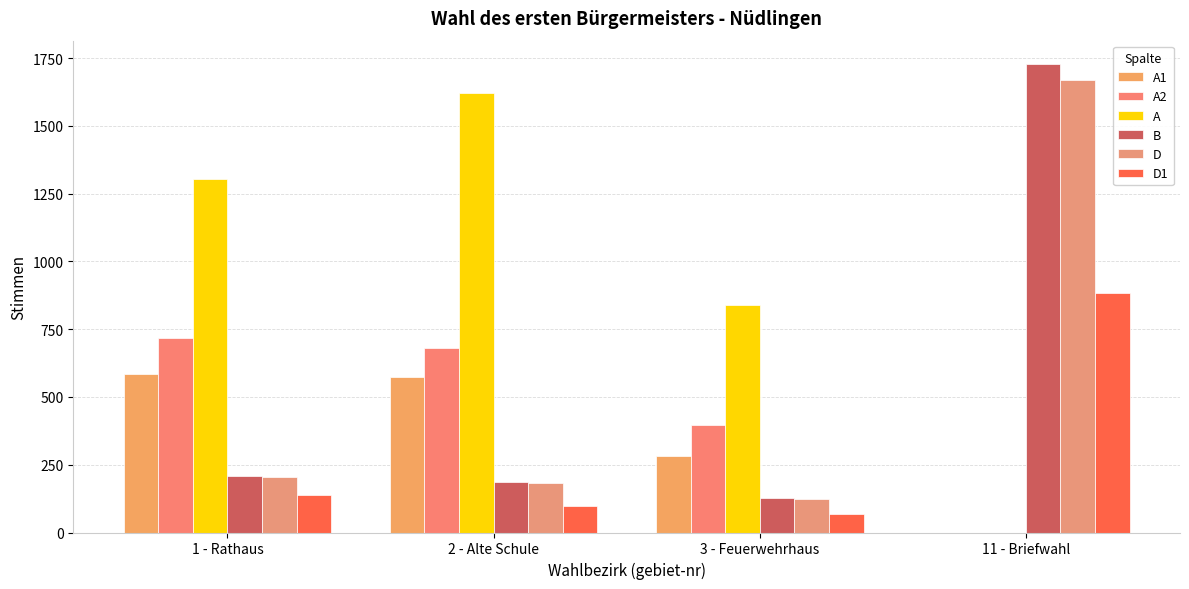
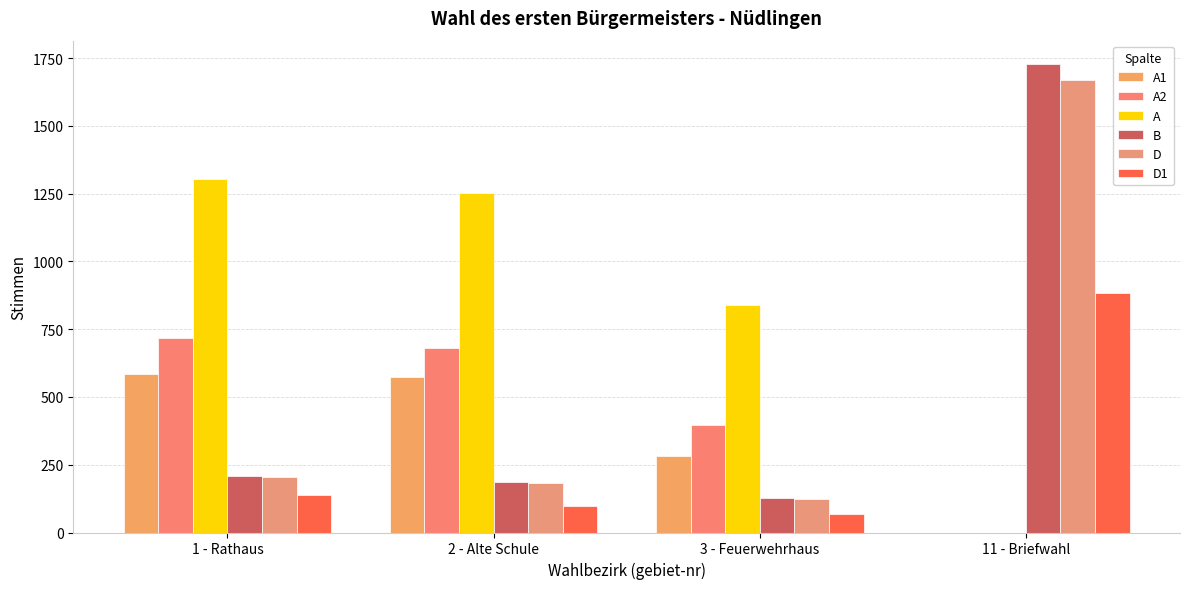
A, 2 - Alte Schule: 1620 -> 1250
